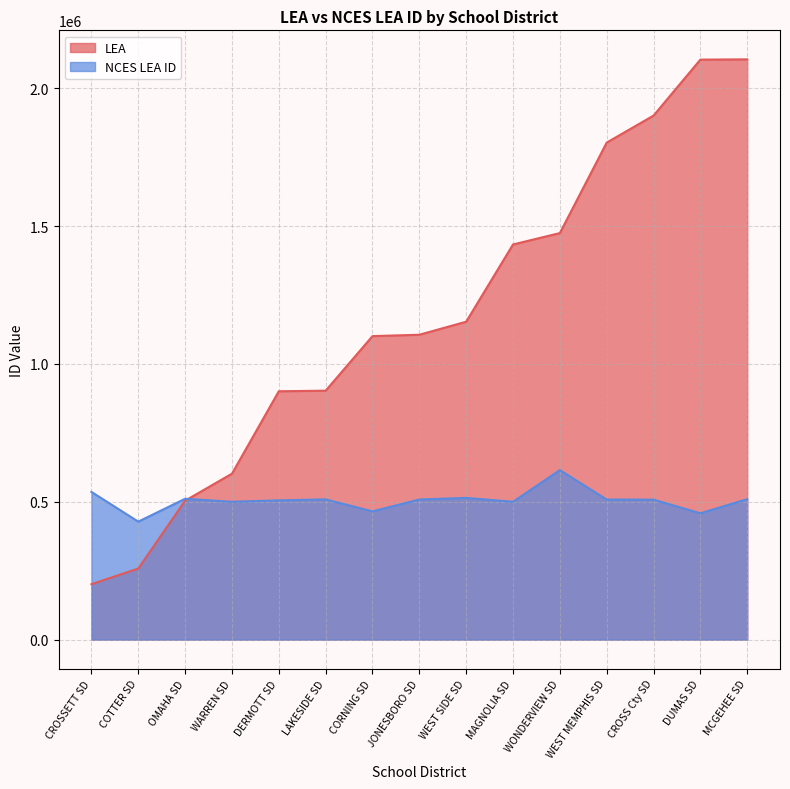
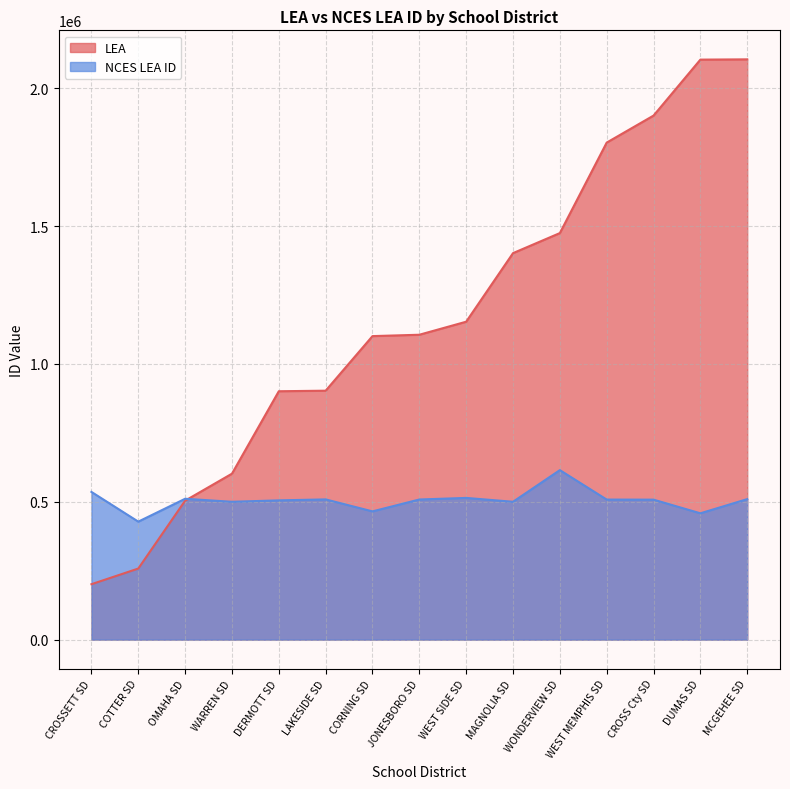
LEA, MAGNOLIA SD: 1430000 -> 1400000
